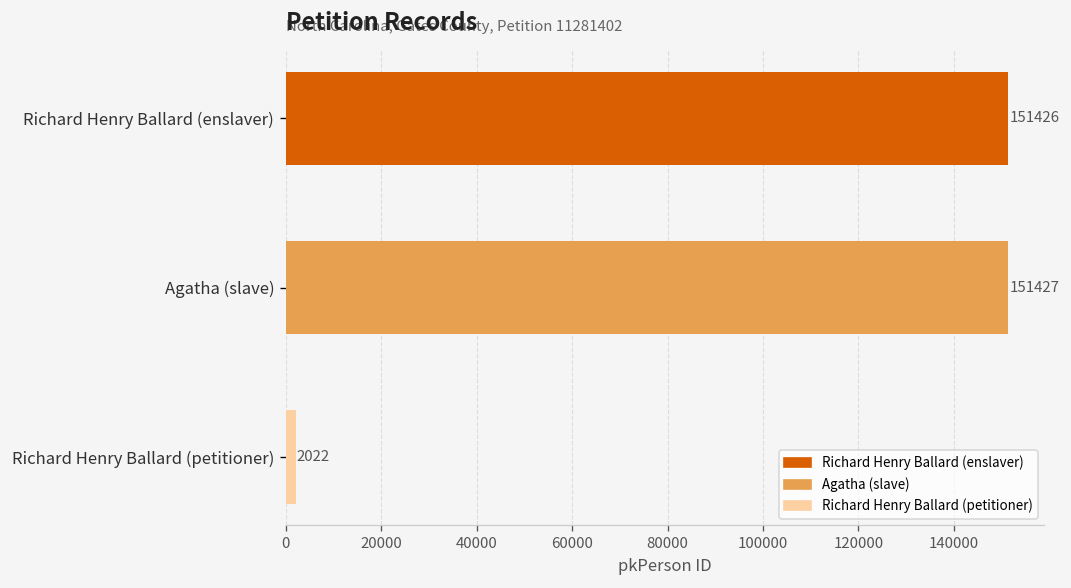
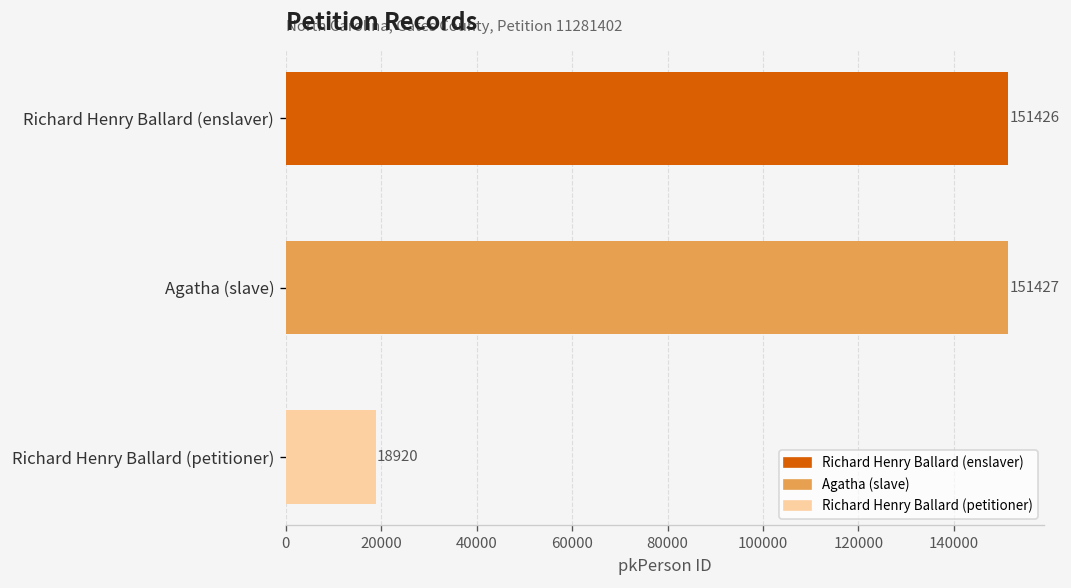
Richard Henry Ballard (petitioner): 2022 -> 18920
